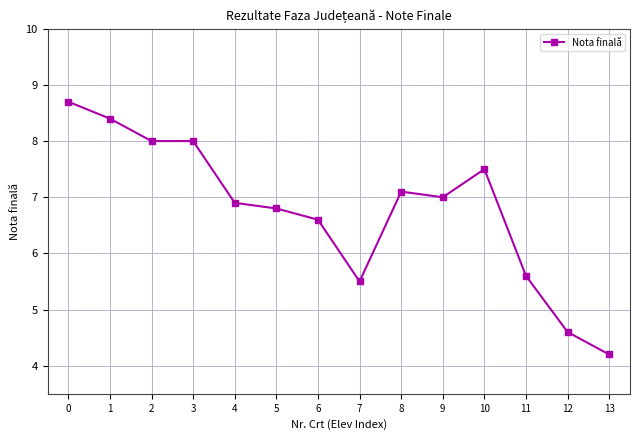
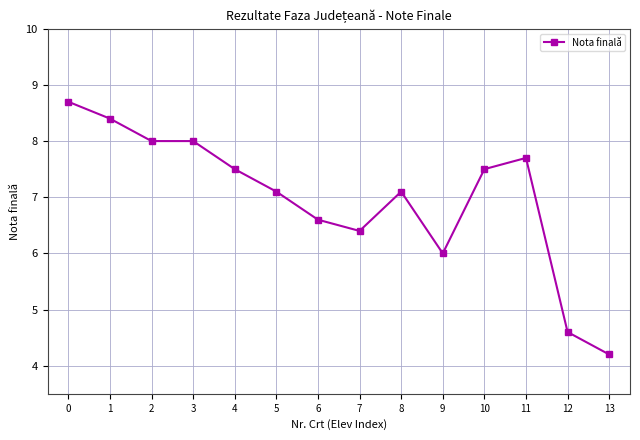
4: 6.9 -> 7.5
5: 6.8 -> 7.1
7: 5.5 -> 6.4
9: 7 -> 6
11: 5.6 -> 7.7
